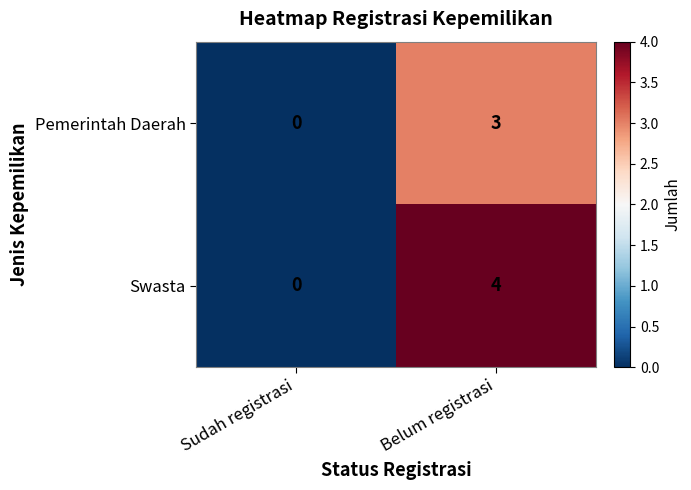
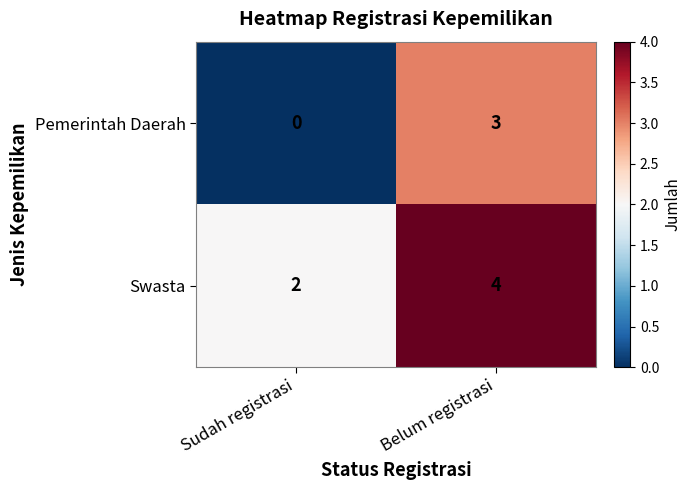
Swasta, Sudah registrasi: 0 -> 2
